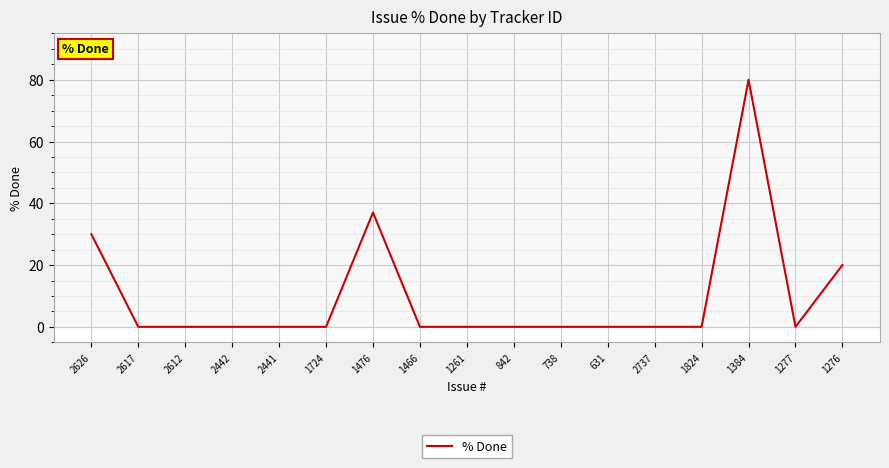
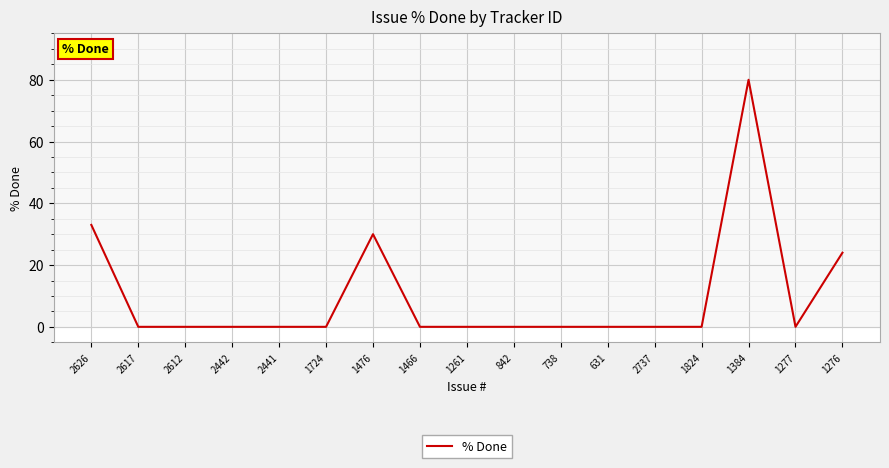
2626: 30 -> 33
1476: 37 -> 30
1276: 20 -> 24
